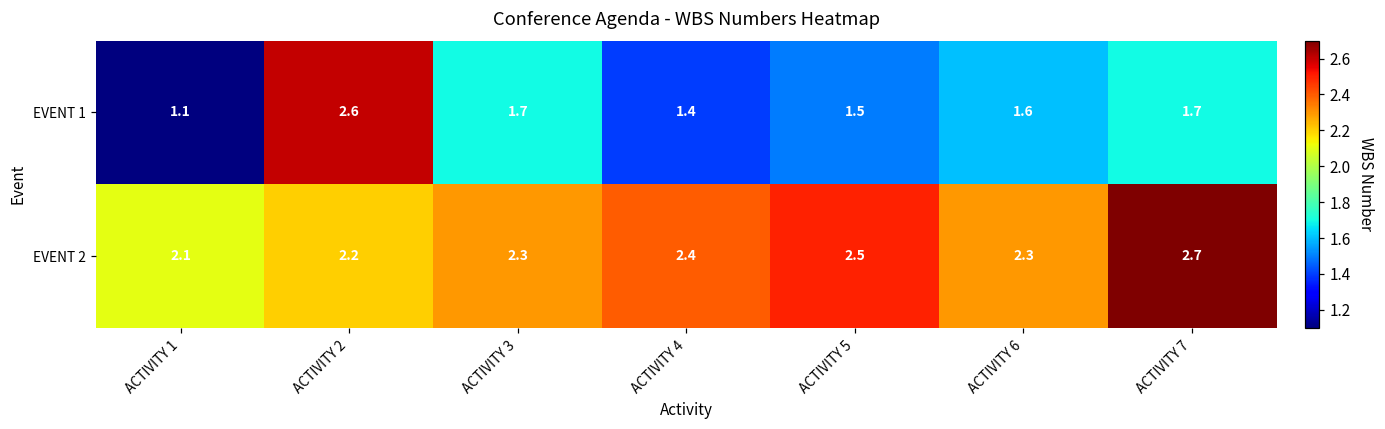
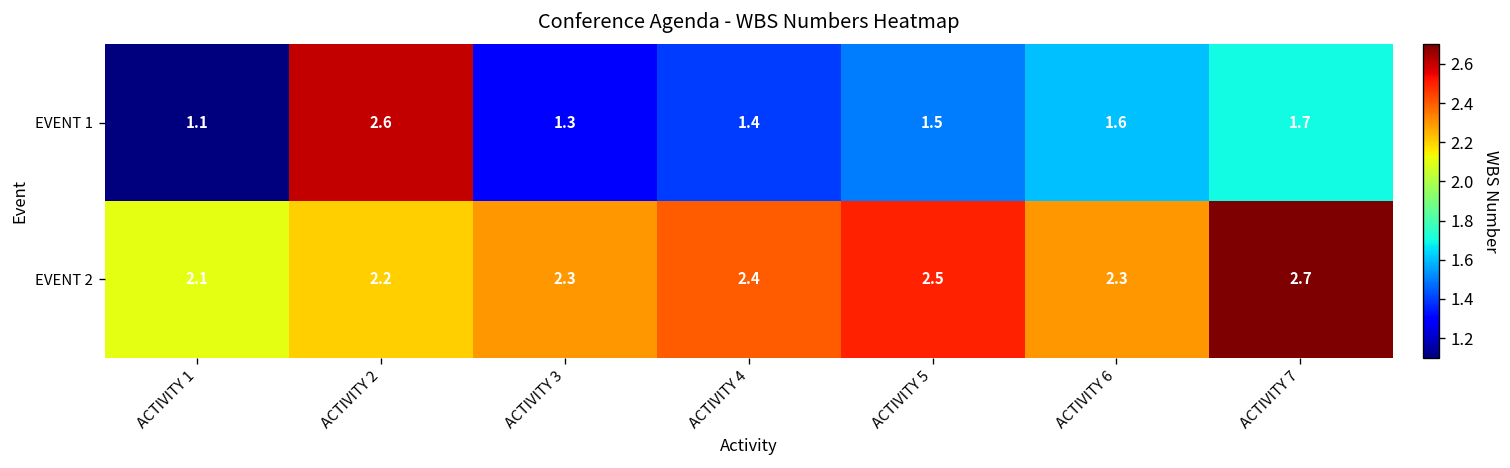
EVENT 1, ACTIVITY 3: 1.7 -> 1.3
